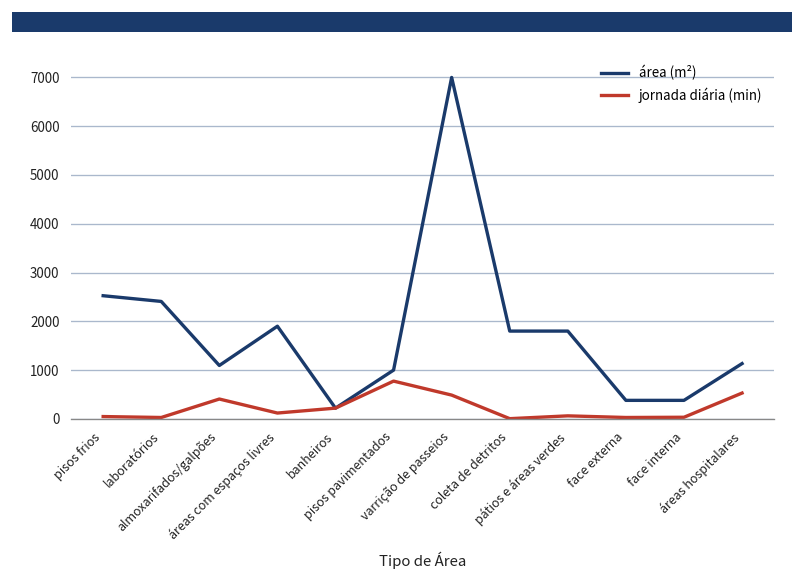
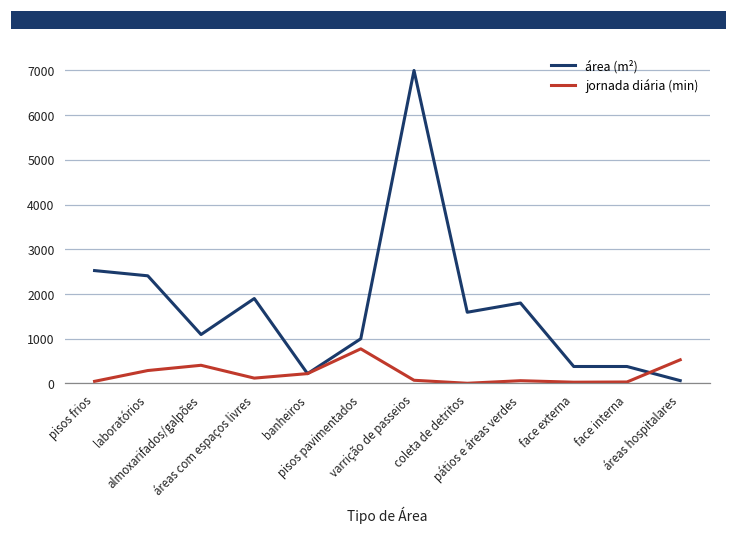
jornada diária (min), laboratórios: 0 -> 300
jornada diária (min), varrição de passeios: 500 -> 100
área (m²), coleta de detritos: 1800 -> 1600
área (m²), áreas hospitalares: 1100 -> 100
